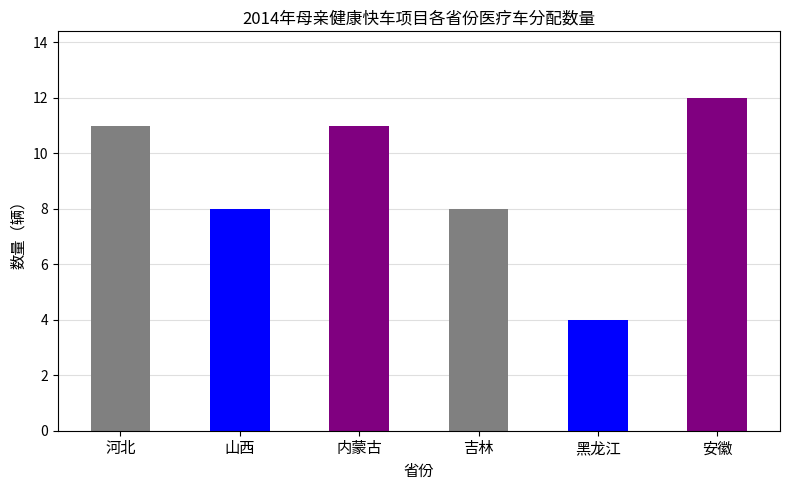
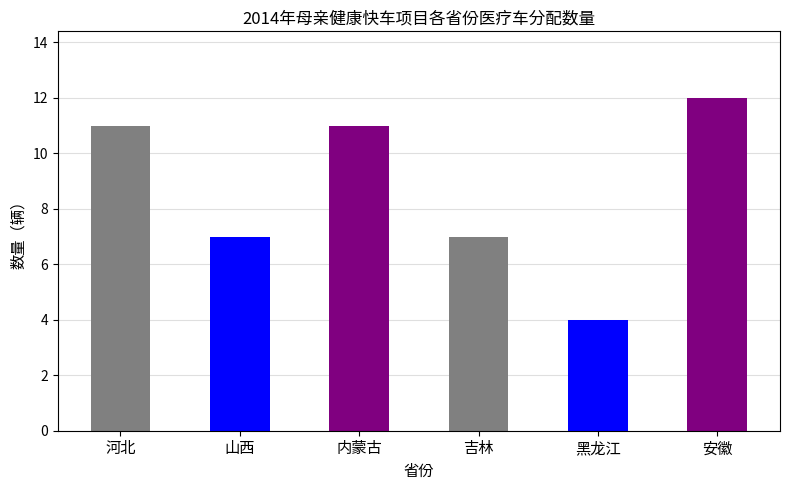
山西: 8 -> 7
吉林: 8 -> 7
